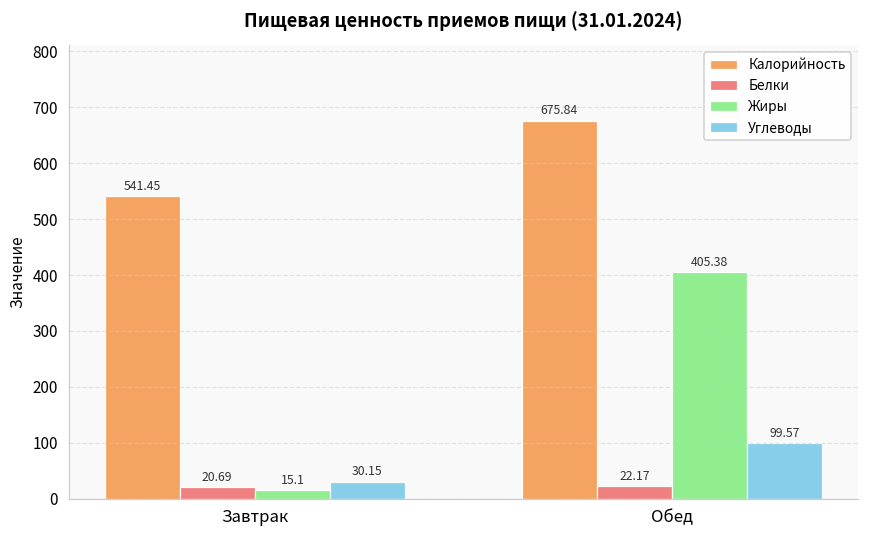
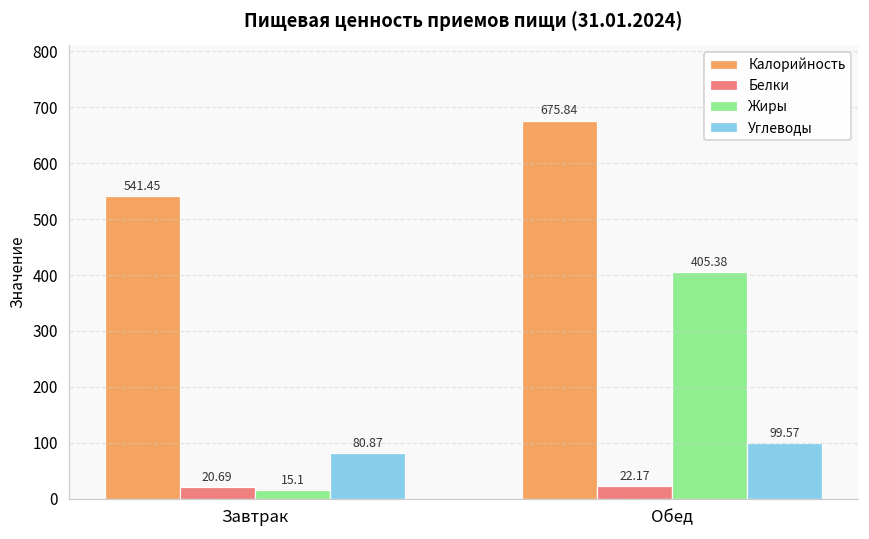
Углеводы, Завтрак: 30.15 -> 80.87
